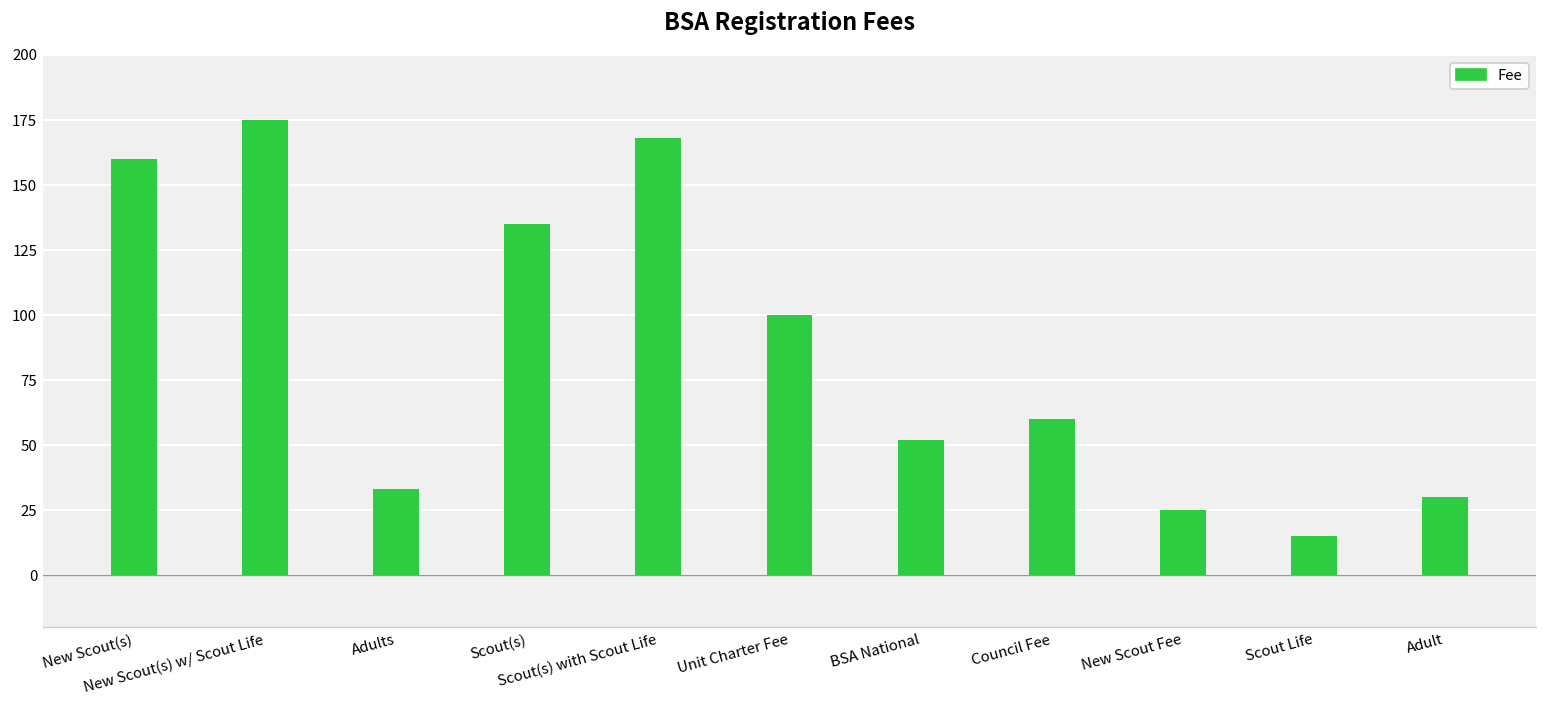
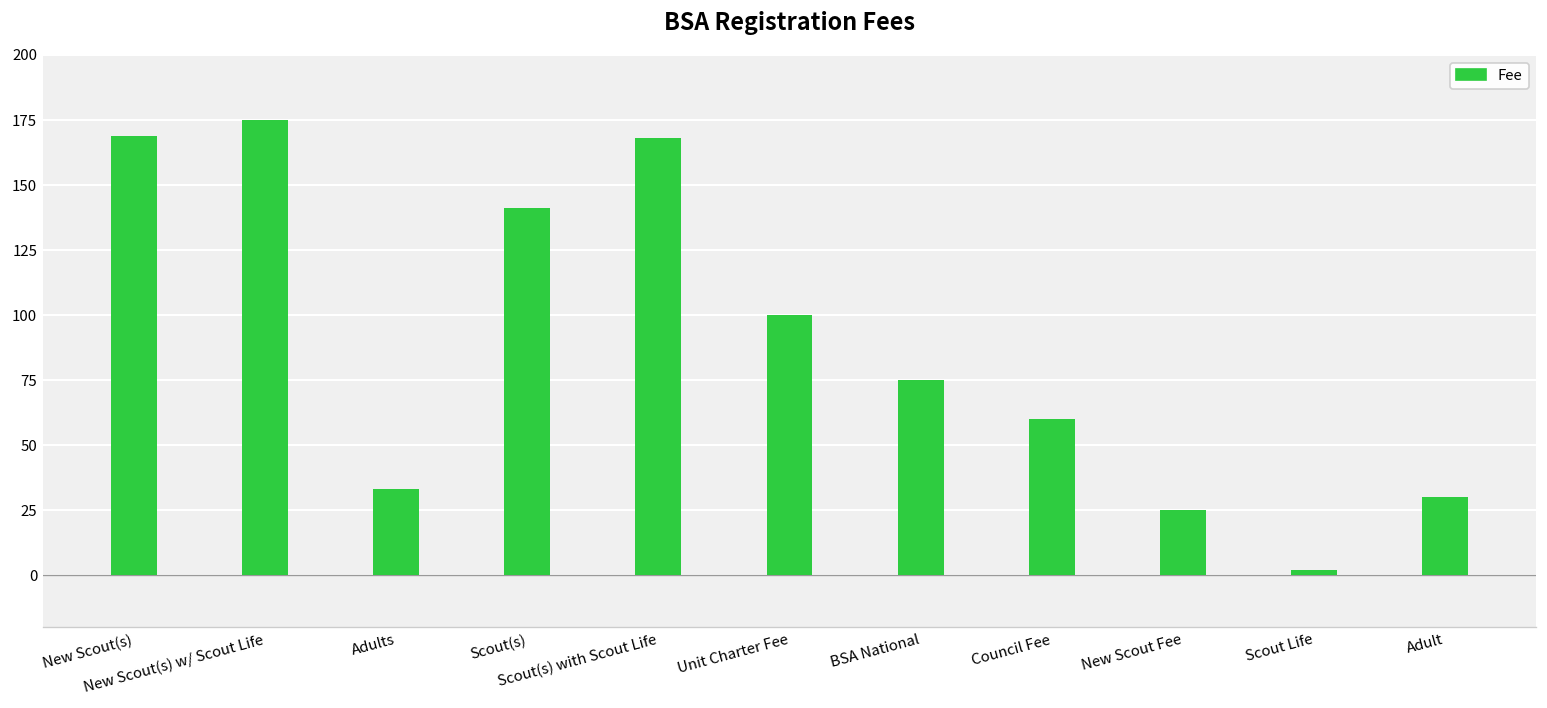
New Scout(s): 160 -> 169
Scout(s): 135 -> 141
BSA National: 52 -> 75
Scout Life: 15 -> 2
